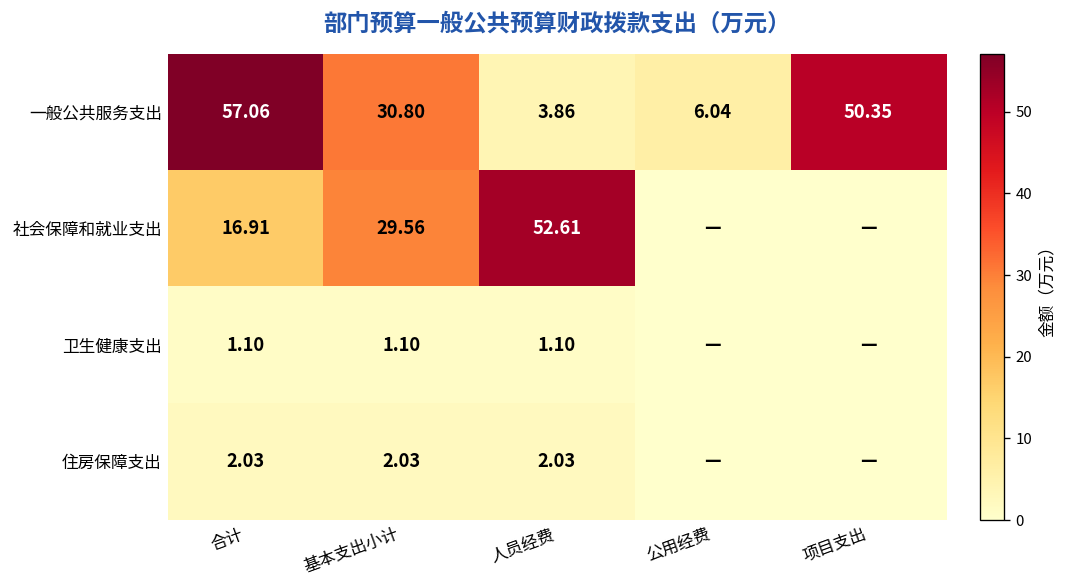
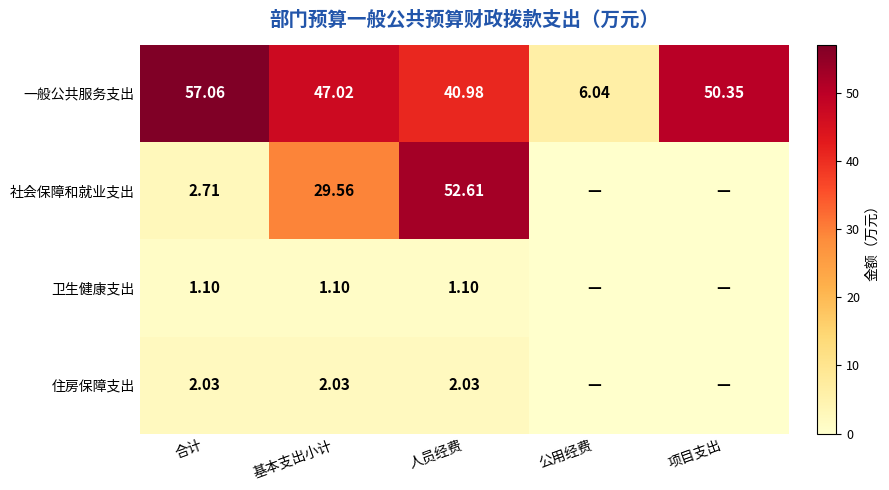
一般公共服务支出, 基本支出小计: 30.80 -> 47.02
一般公共服务支出, 人员经费: 3.86 -> 40.98
社会保障和就业支出, 合计: 16.91 -> 2.71
